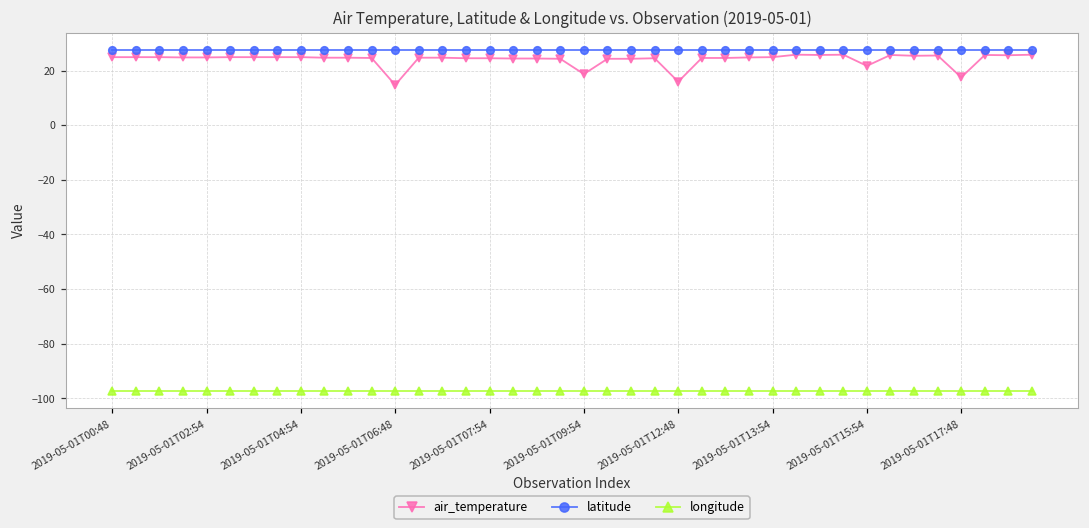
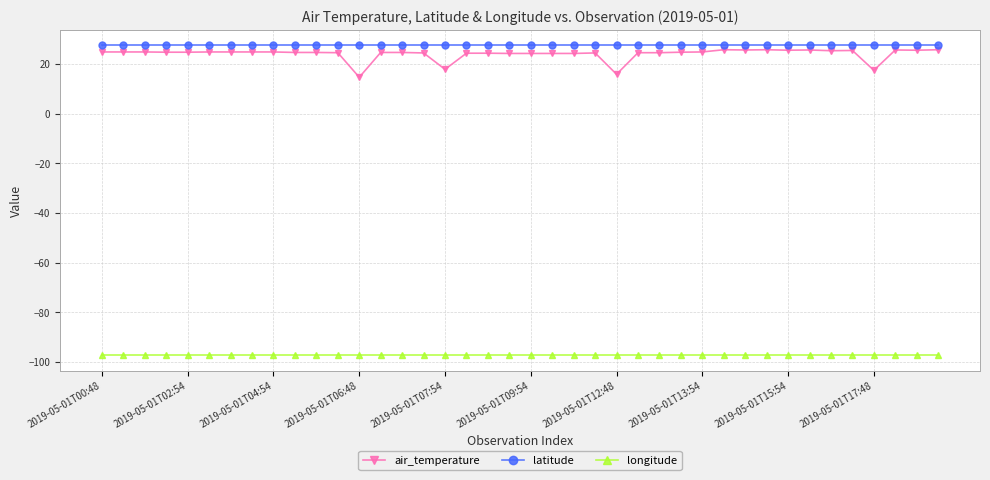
air_temperature, 2019-05-01T07:54: 25 -> 18
air_temperature, 2019-05-01T09:54: 19 -> 24
air_temperature, 2019-05-01T15:54: 22 -> 26
